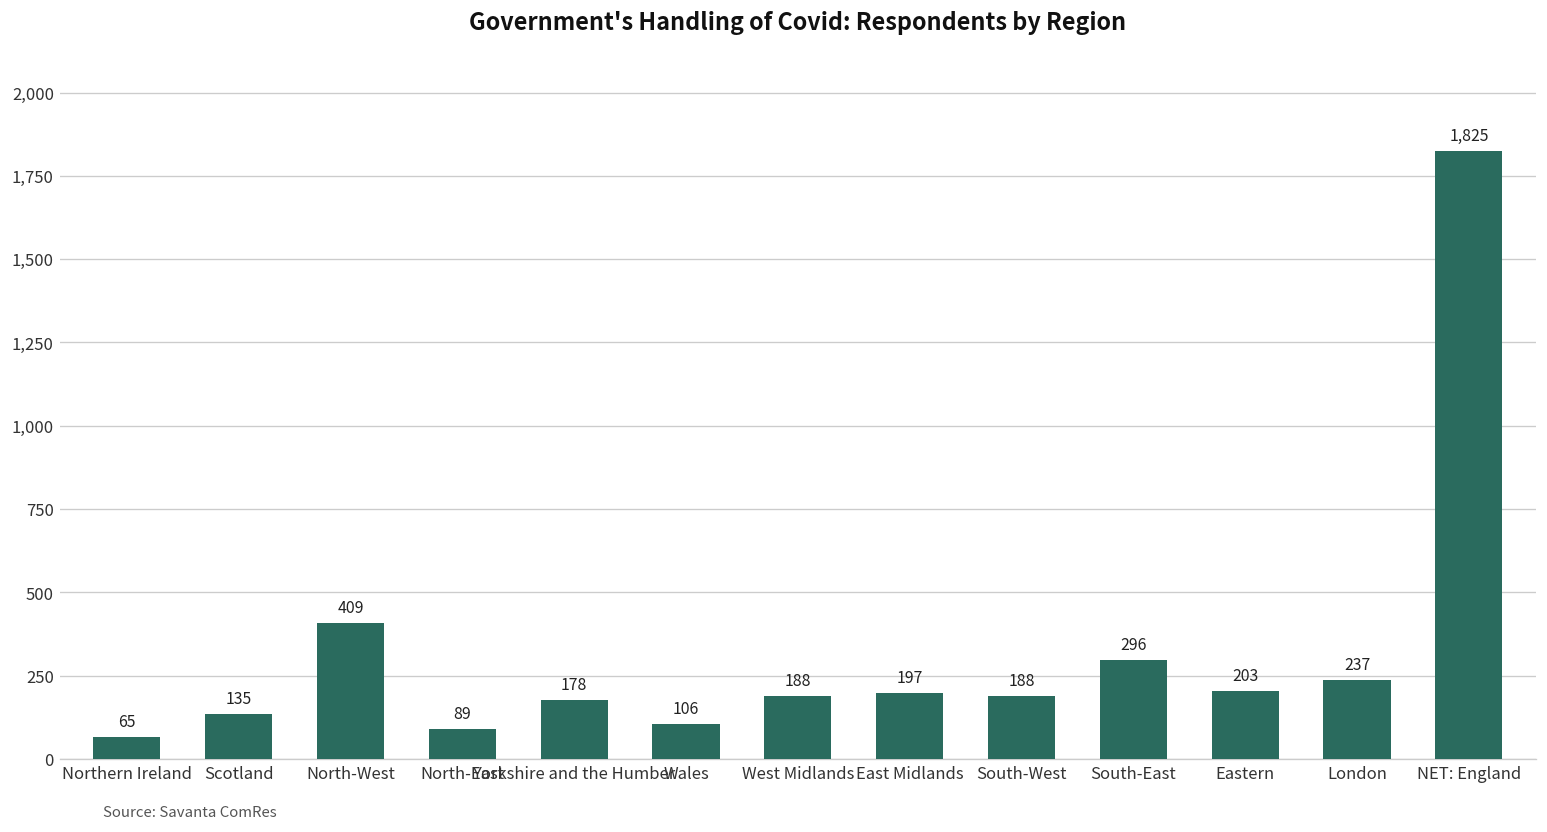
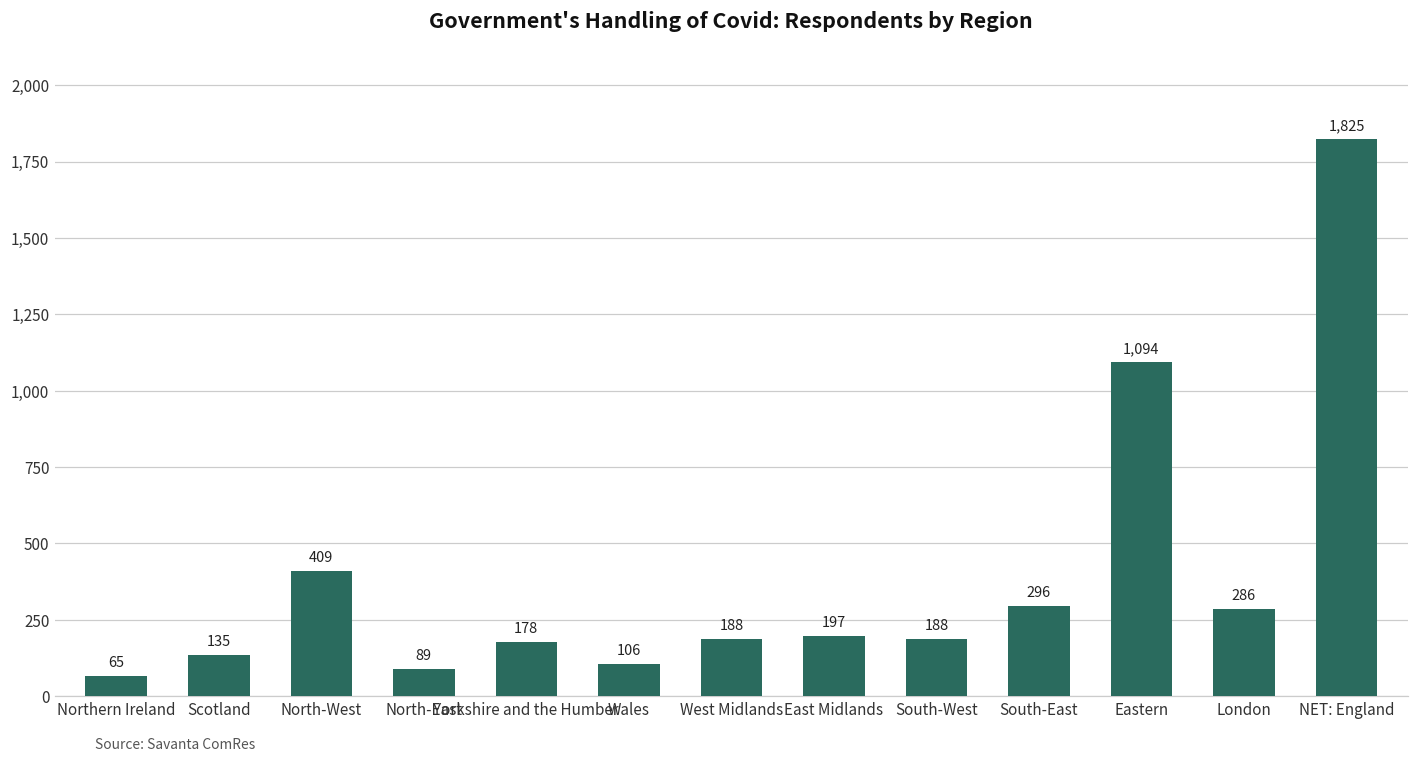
Eastern: 203 -> 1,094
London: 237 -> 286
